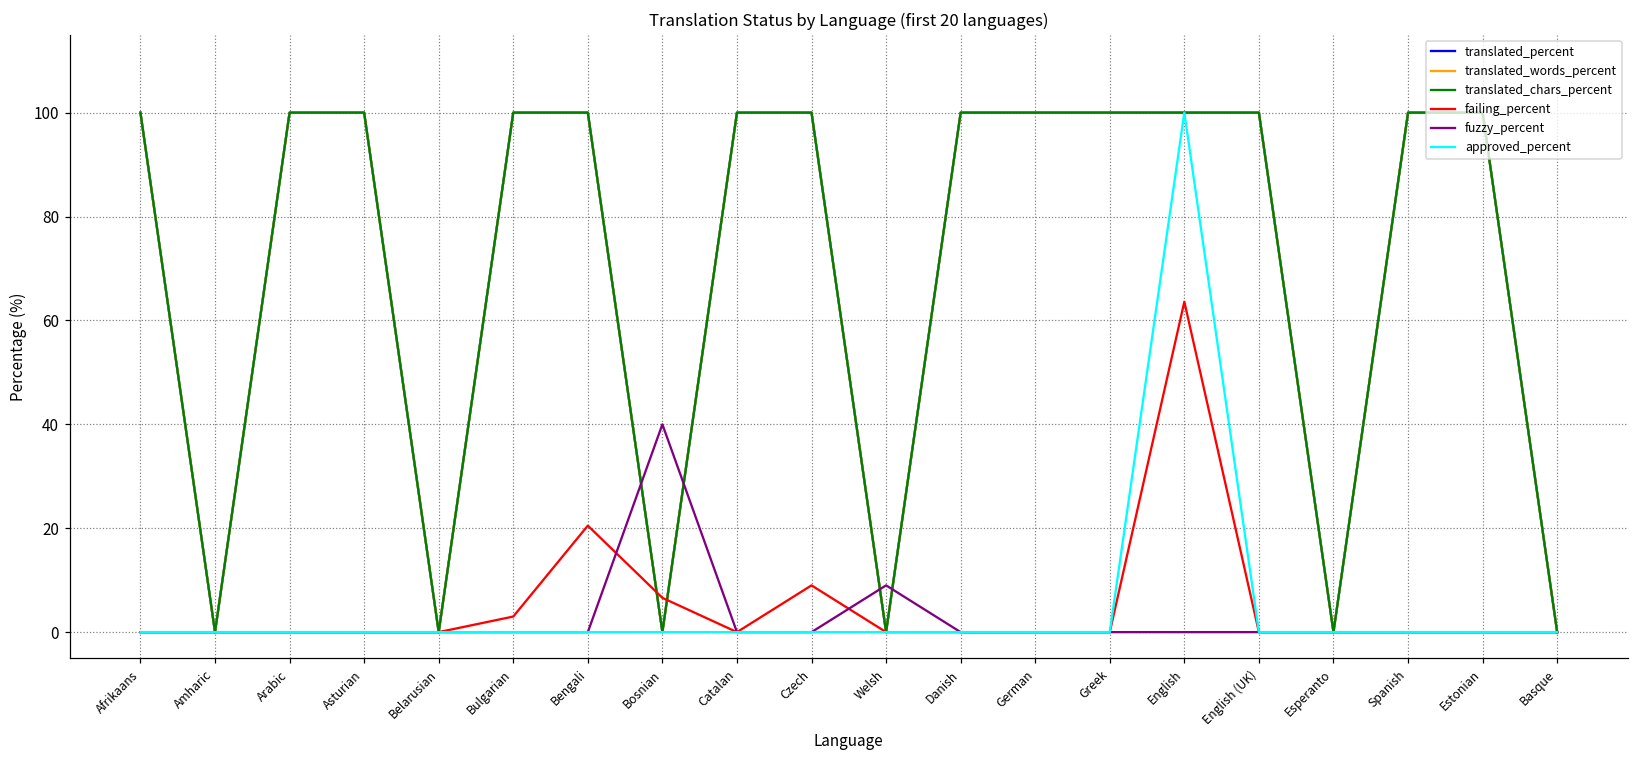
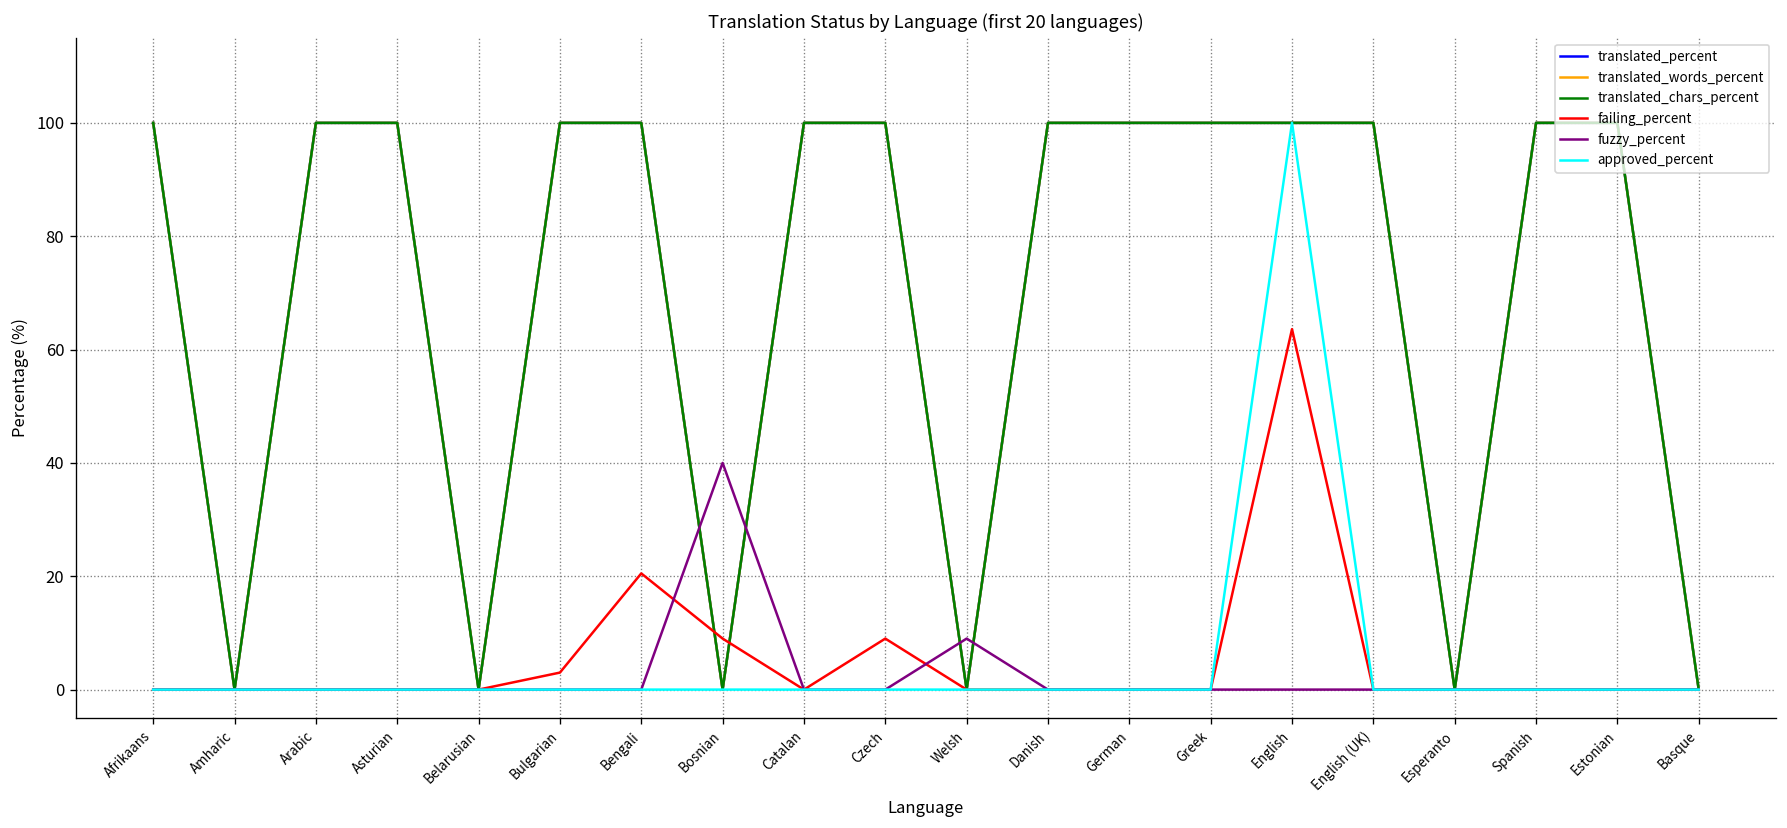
failing_percent, Bosnian: 7 -> 9
